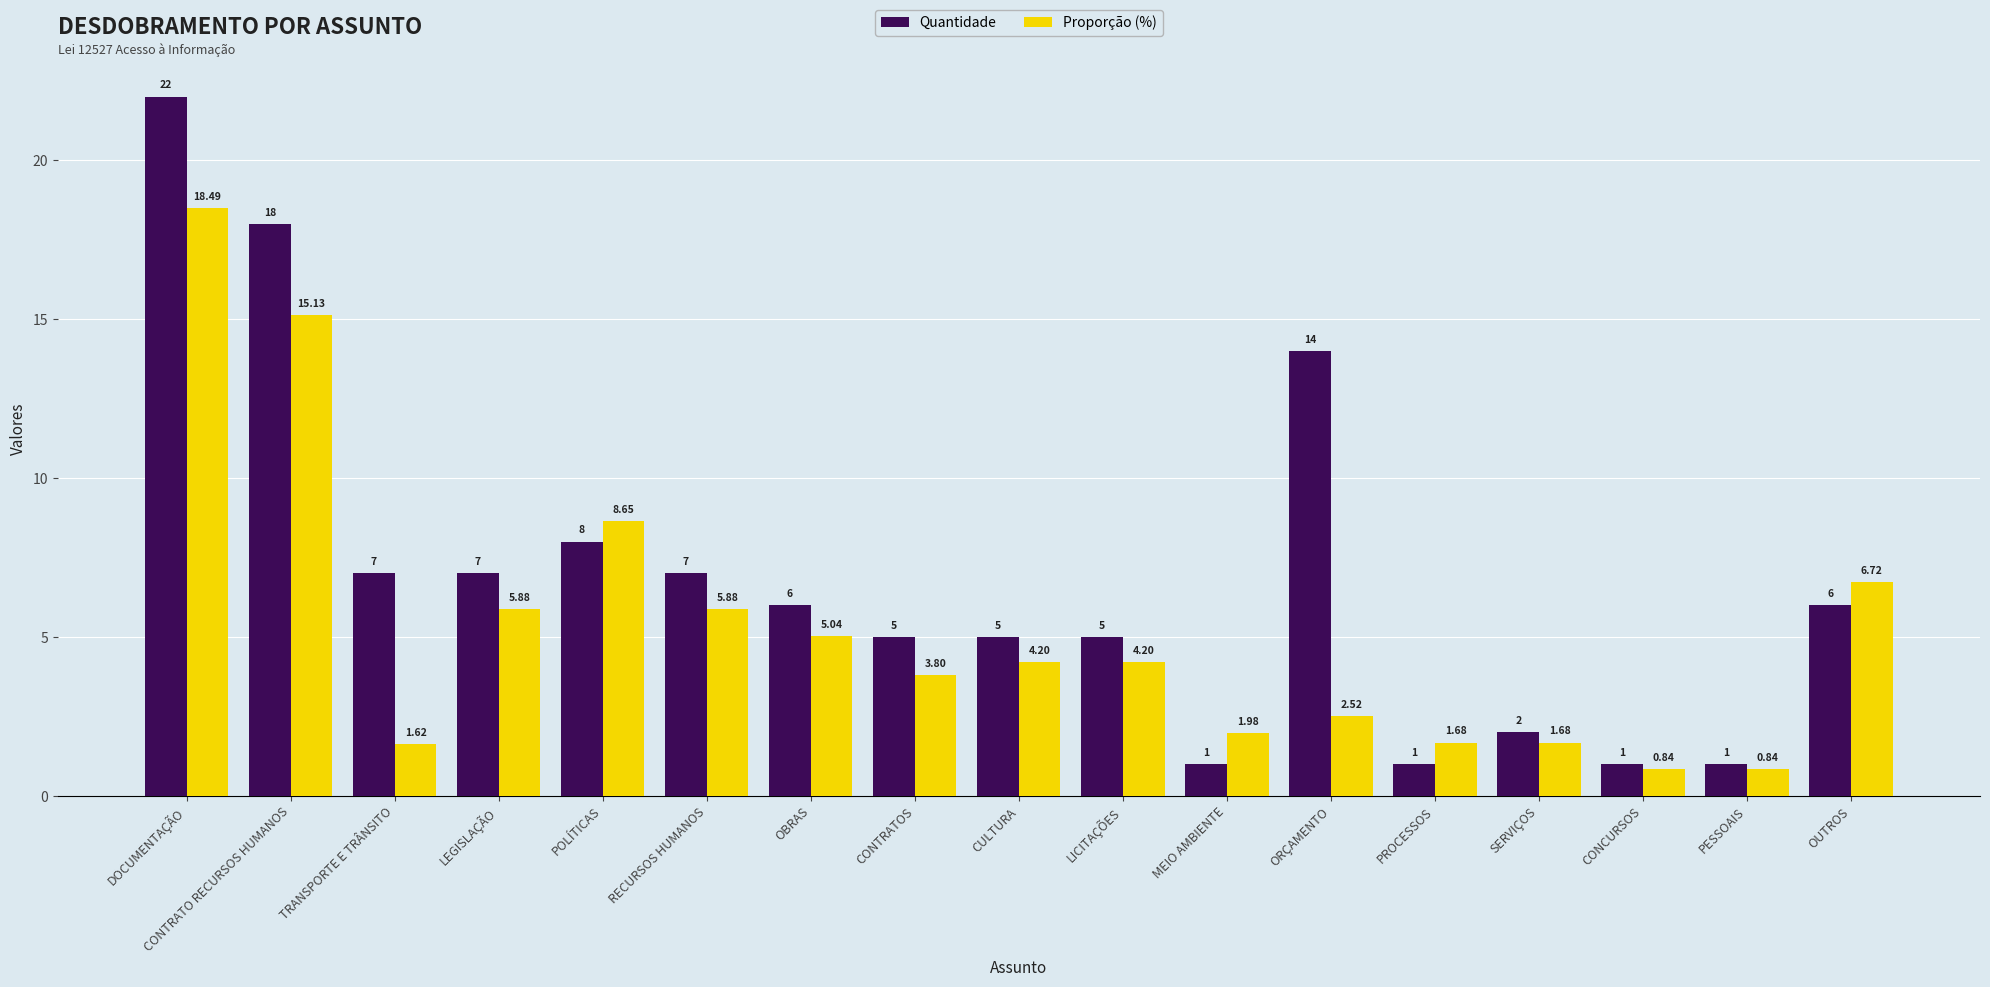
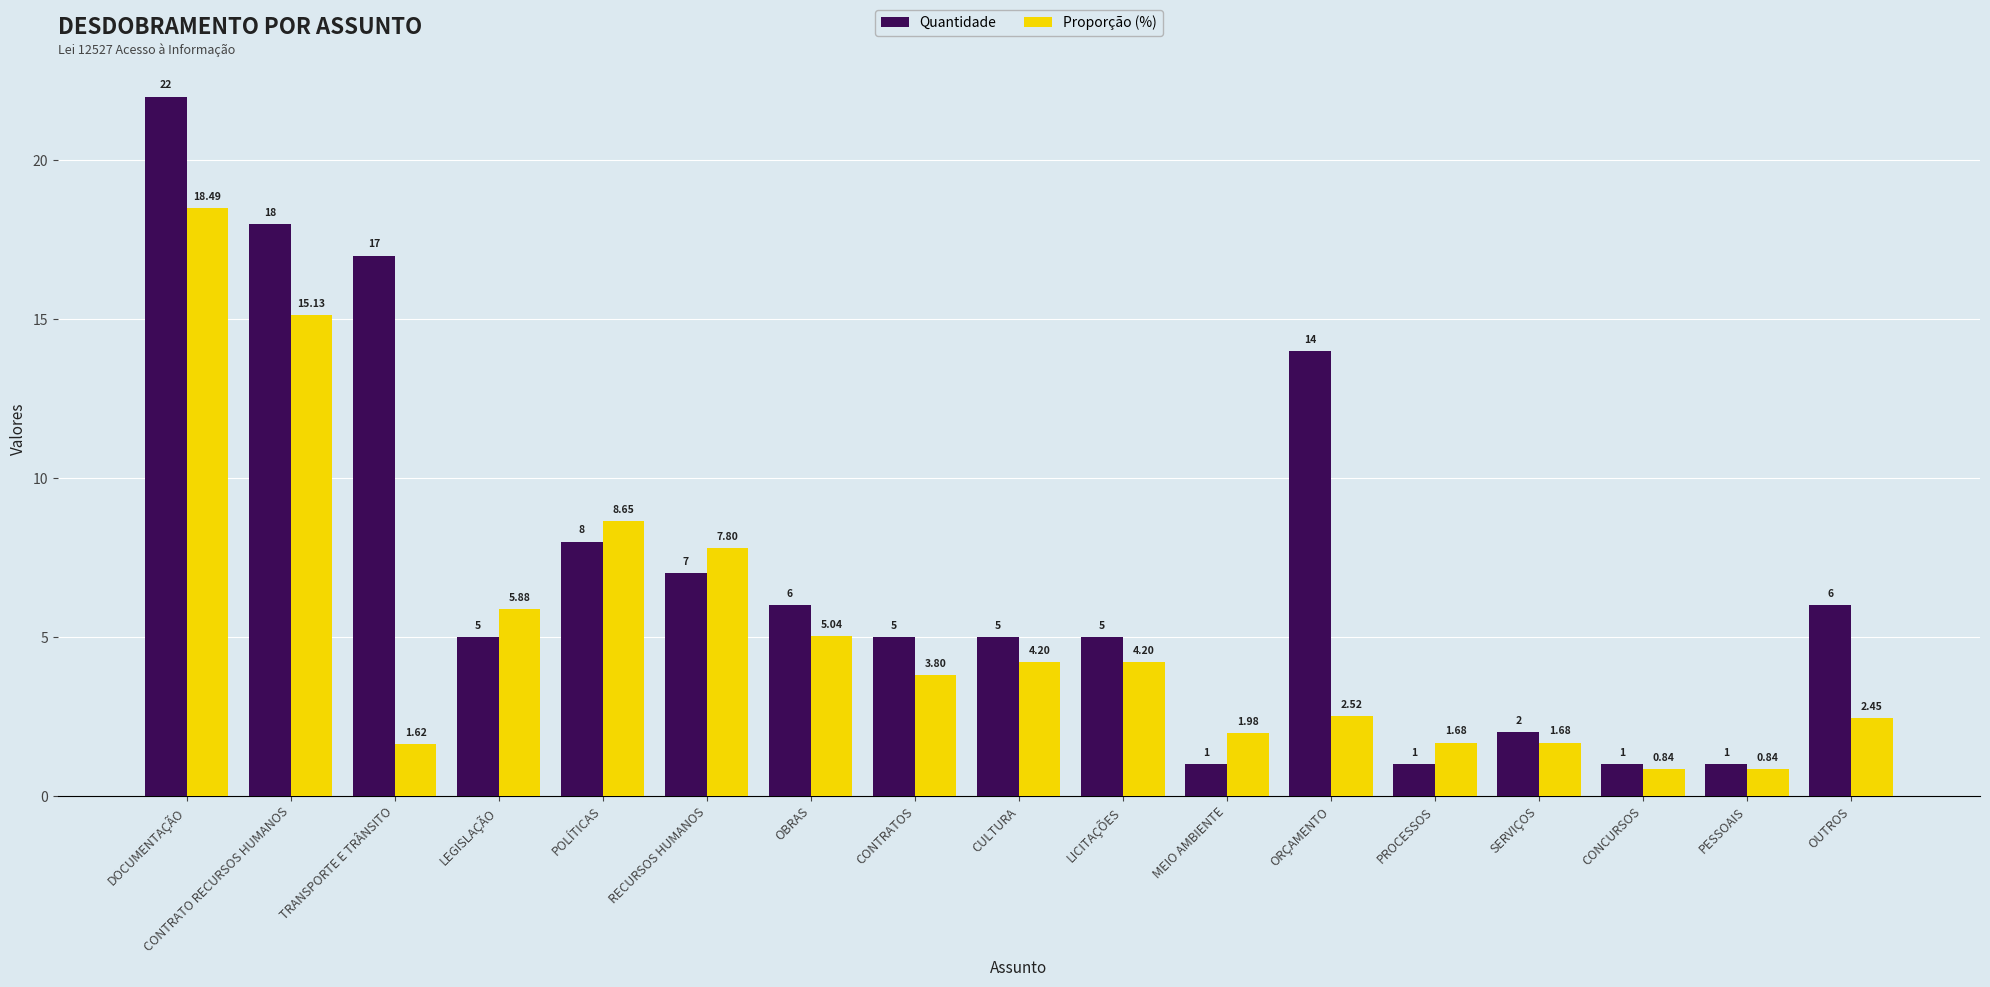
Quantidade, TRANSPORTE E TRÂNSITO: 7 -> 17
Quantidade, LEGISLAÇÃO: 7 -> 5
Proporção (%), RECURSOS HUMANOS: 5.88 -> 7.80
Proporção (%), OUTROS: 6.72 -> 2.45
